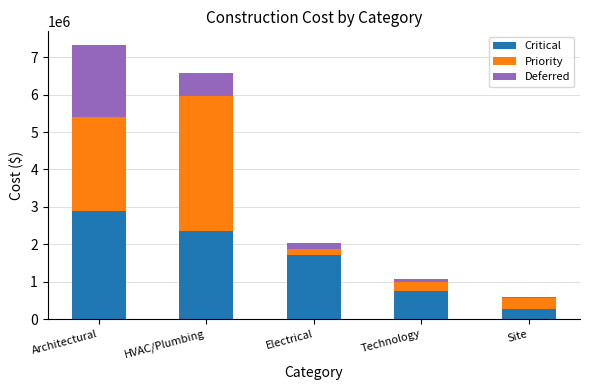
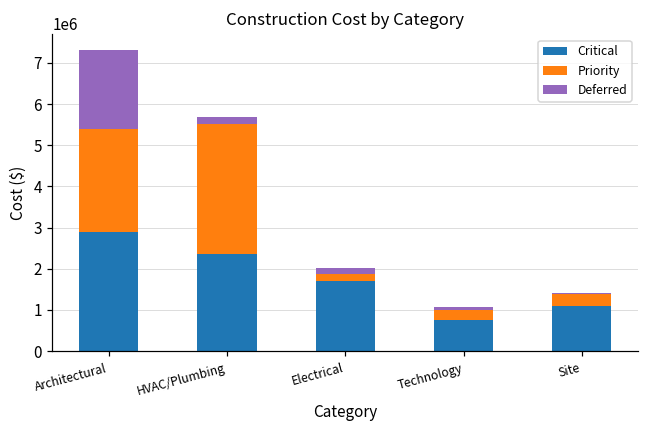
Priority, HVAC/Plumbing: 3600000 -> 3100000
Deferred, HVAC/Plumbing: 600000 -> 200000
Critical, Site: 300000 -> 1100000
